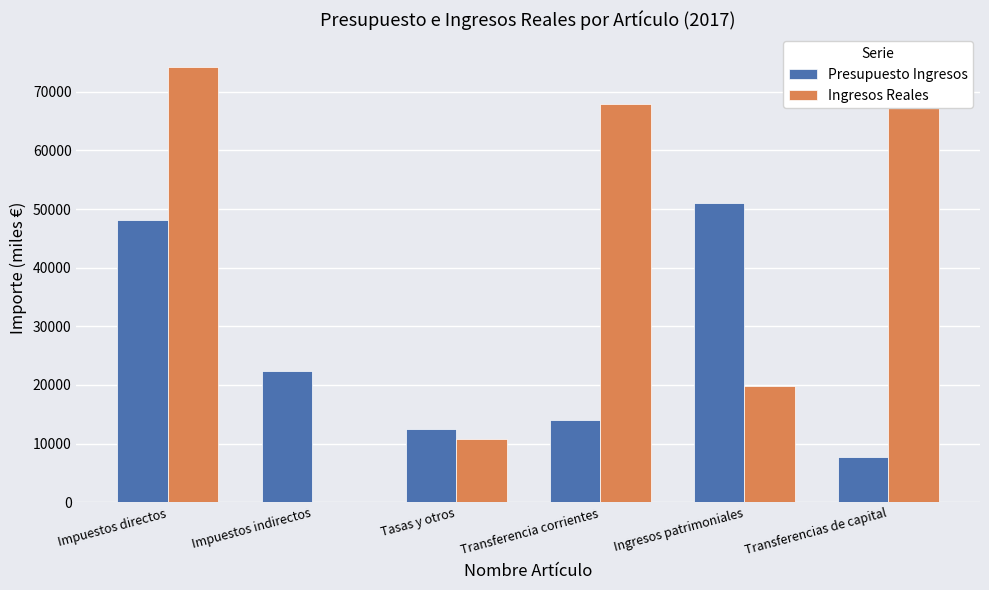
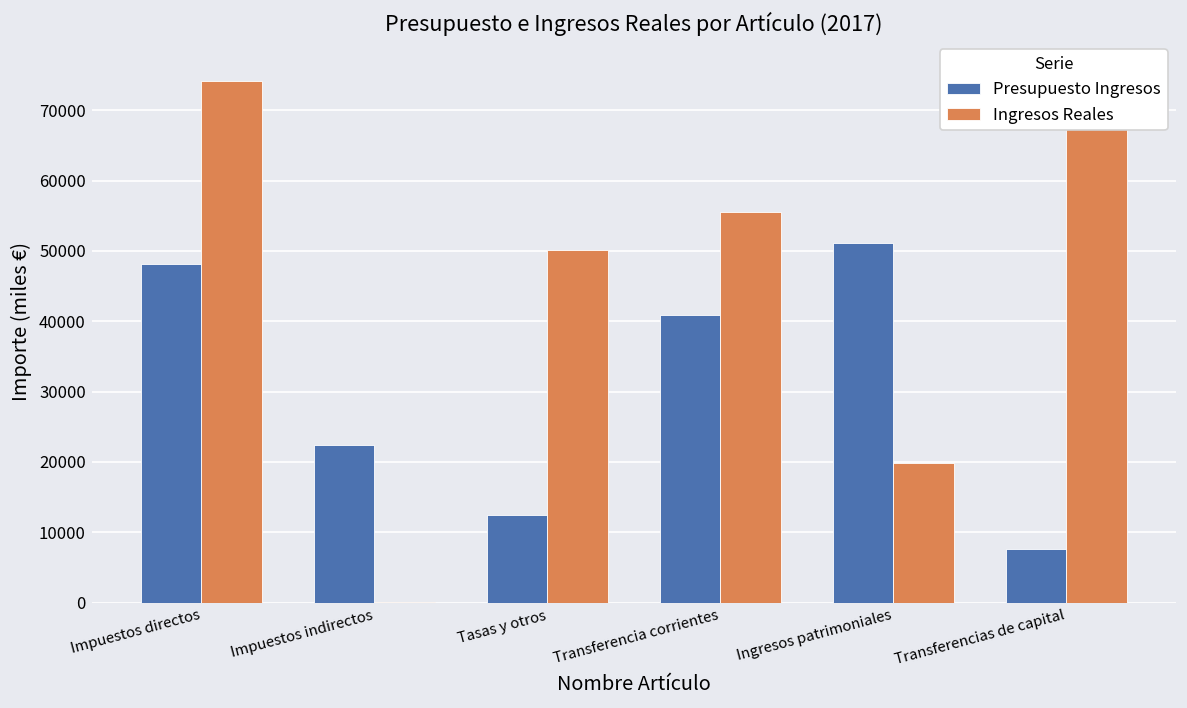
Ingresos Reales, Tasas y otros: 11000 -> 50000
Presupuesto Ingresos, Transferencia corrientes: 14000 -> 41000
Ingresos Reales, Transferencia corrientes: 68000 -> 55000
